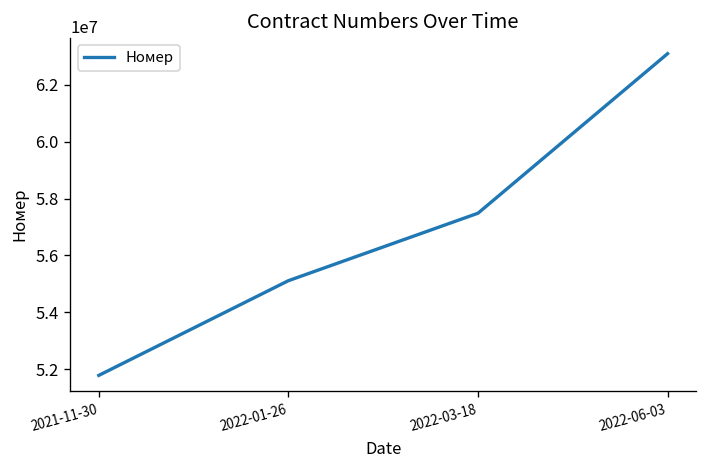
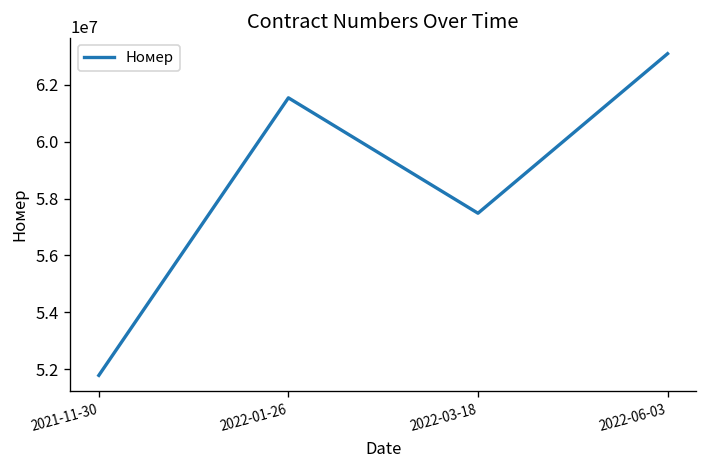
2022-01-26: 55100000 -> 61500000
